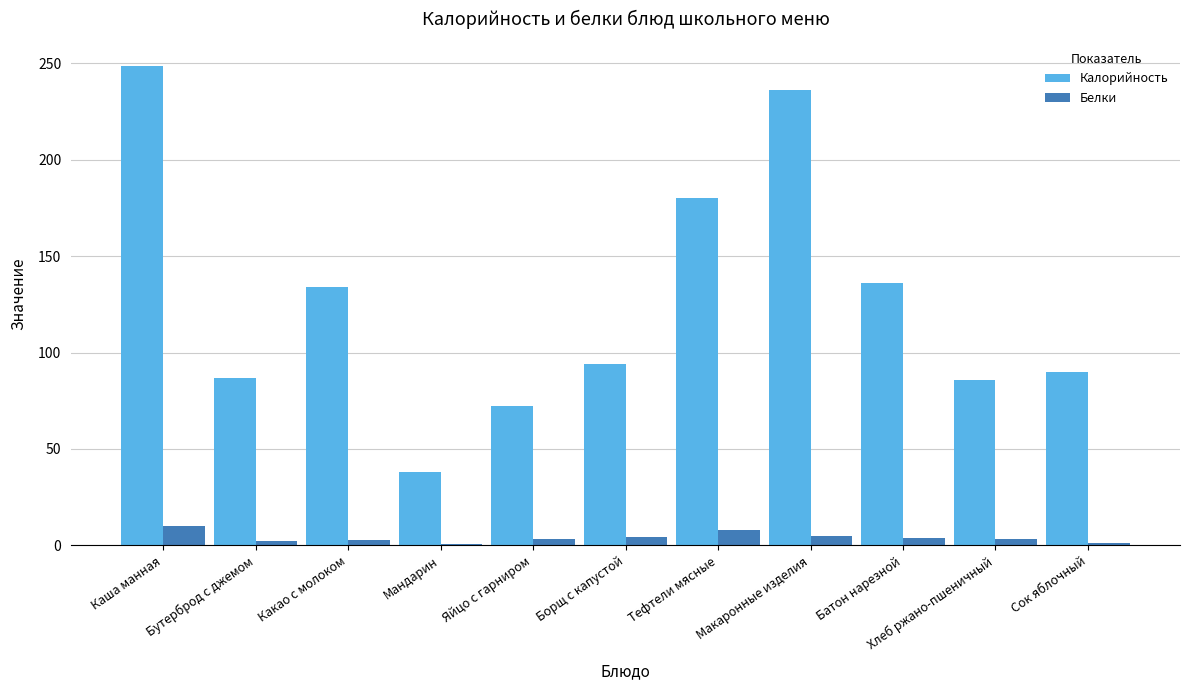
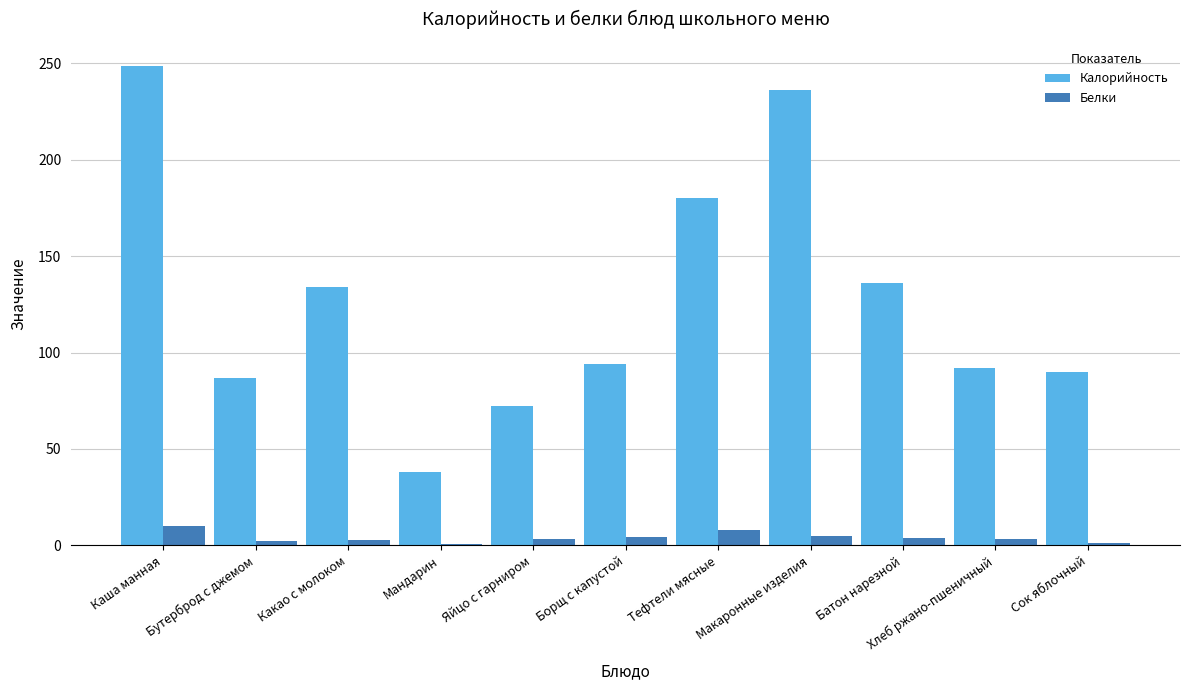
Калорийность, Хлеб ржано-пшеничный: 86 -> 92
